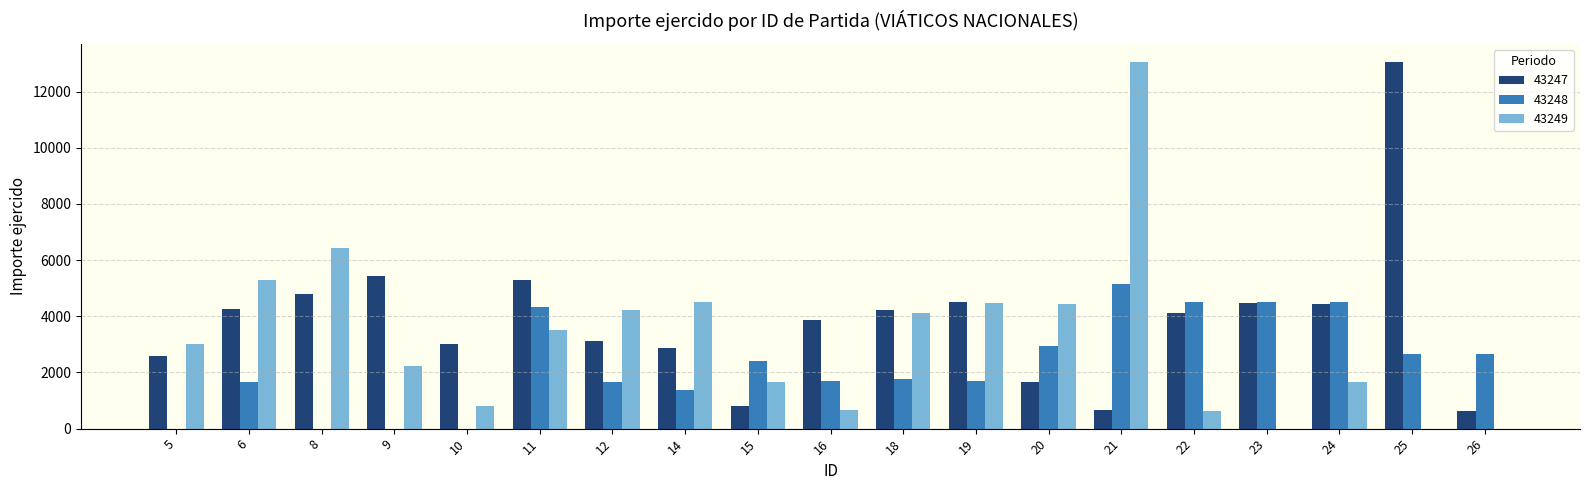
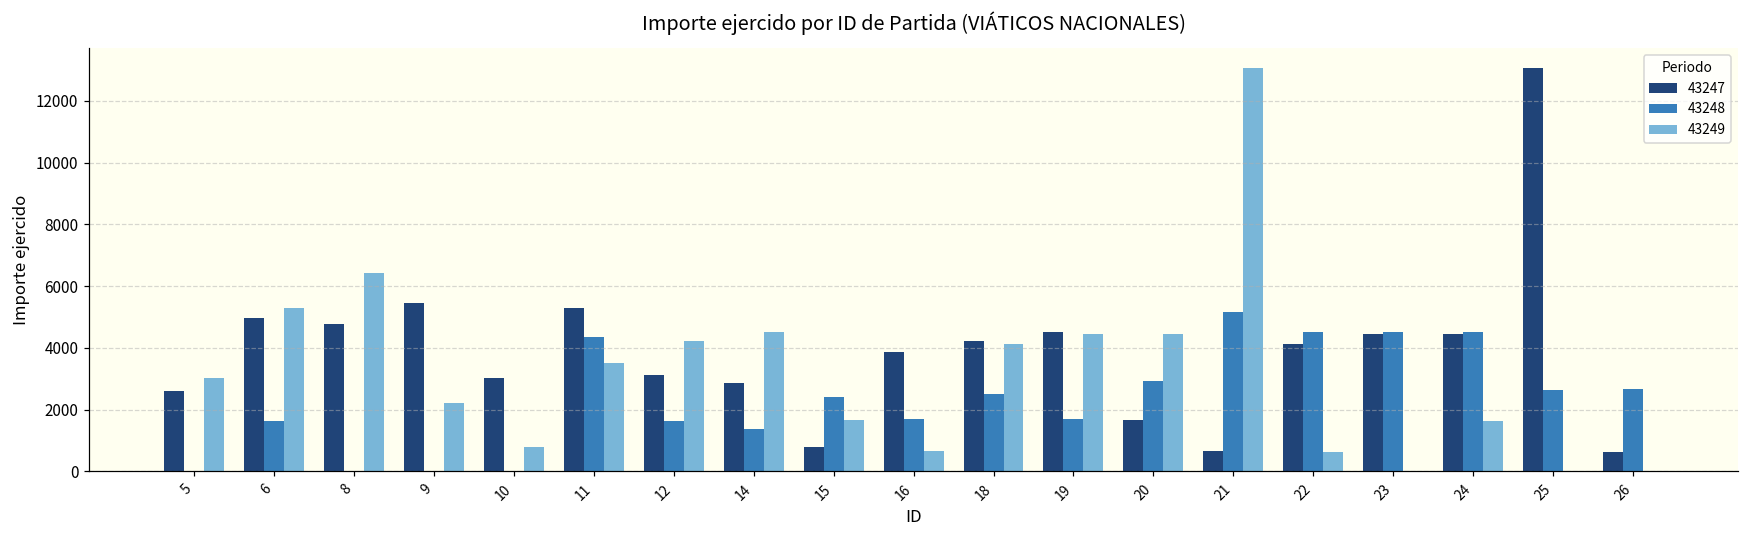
43247, 6: 4300 -> 5000
43248, 18: 1800 -> 2500
